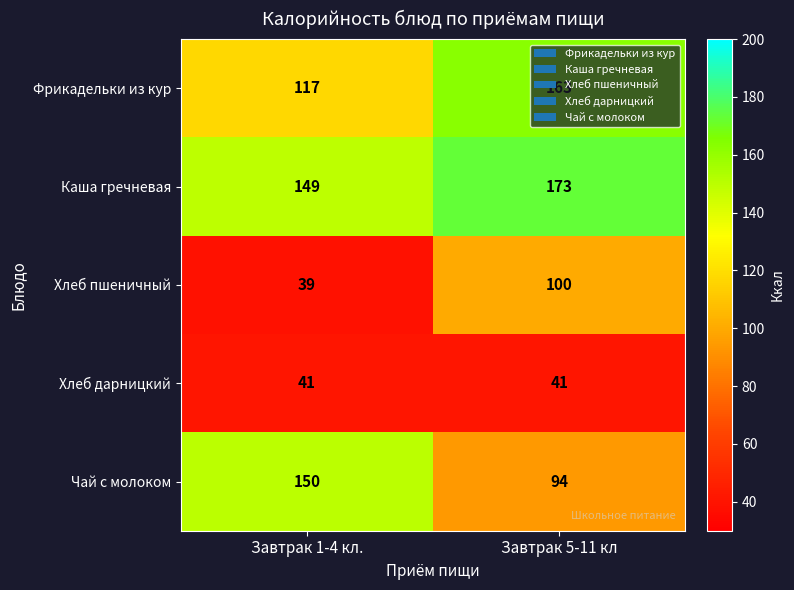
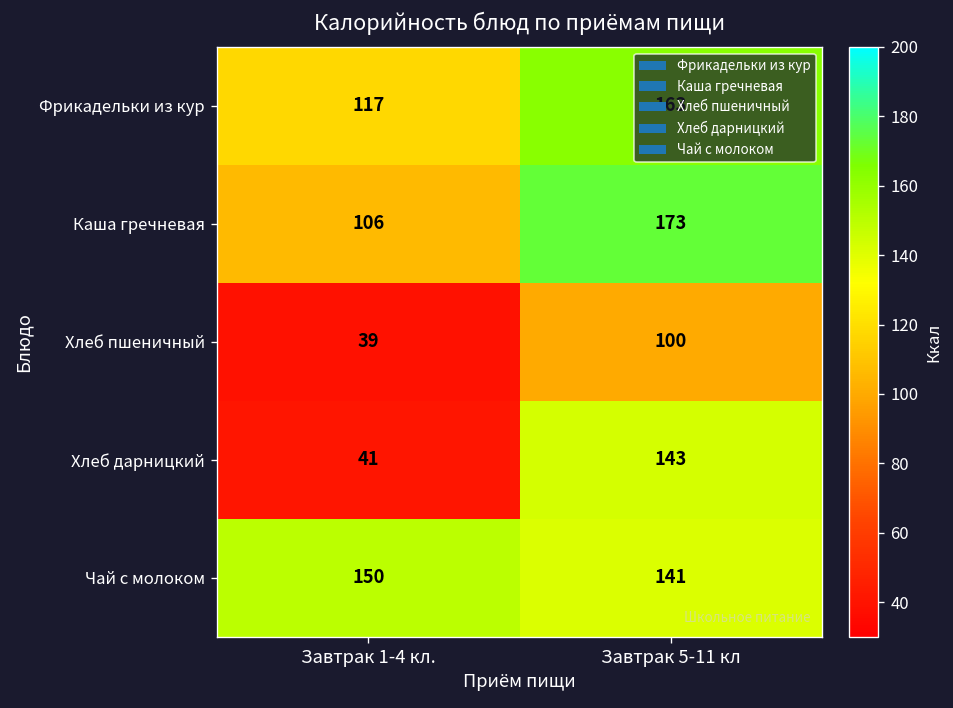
Каша гречневая, Завтрак 1-4 кл.: 149 -> 106
Хлеб дарницкий, Завтрак 5-11 кл: 41 -> 143
Чай с молоком, Завтрак 5-11 кл: 94 -> 141
